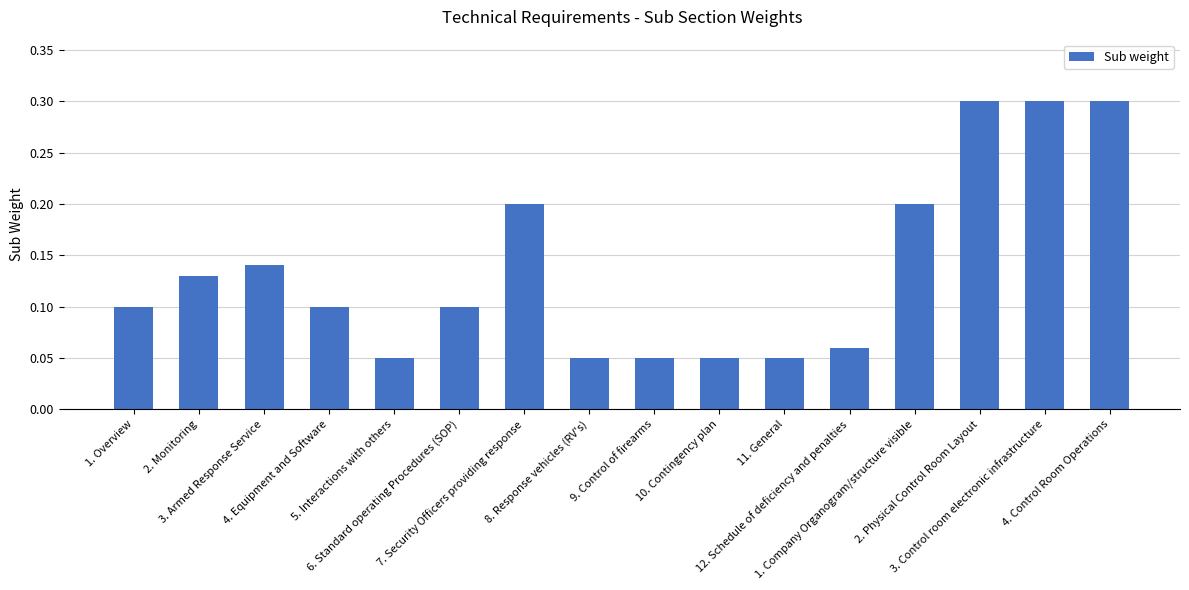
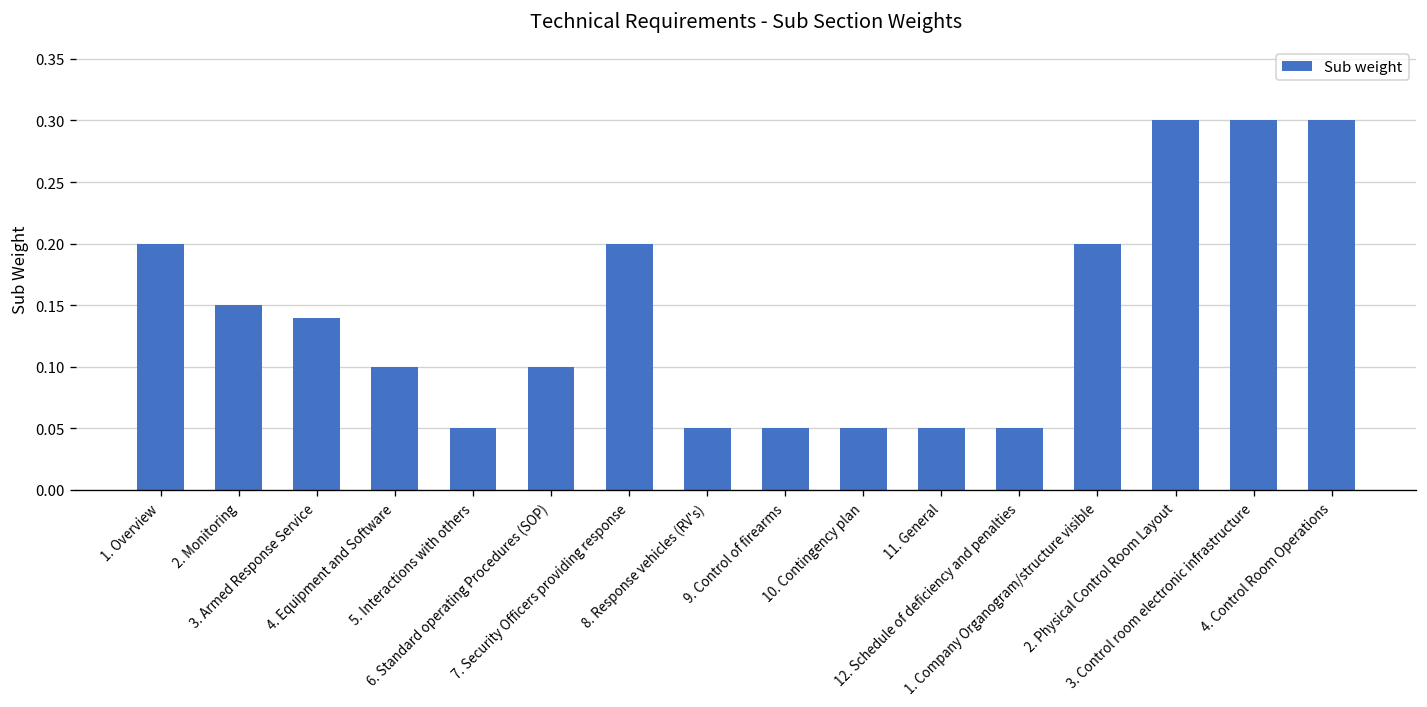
1. Overview: 0.1 -> 0.2
2. Monitoring: 0.13 -> 0.15
12. Schedule of deficiency and penalties: 0.06 -> 0.05
